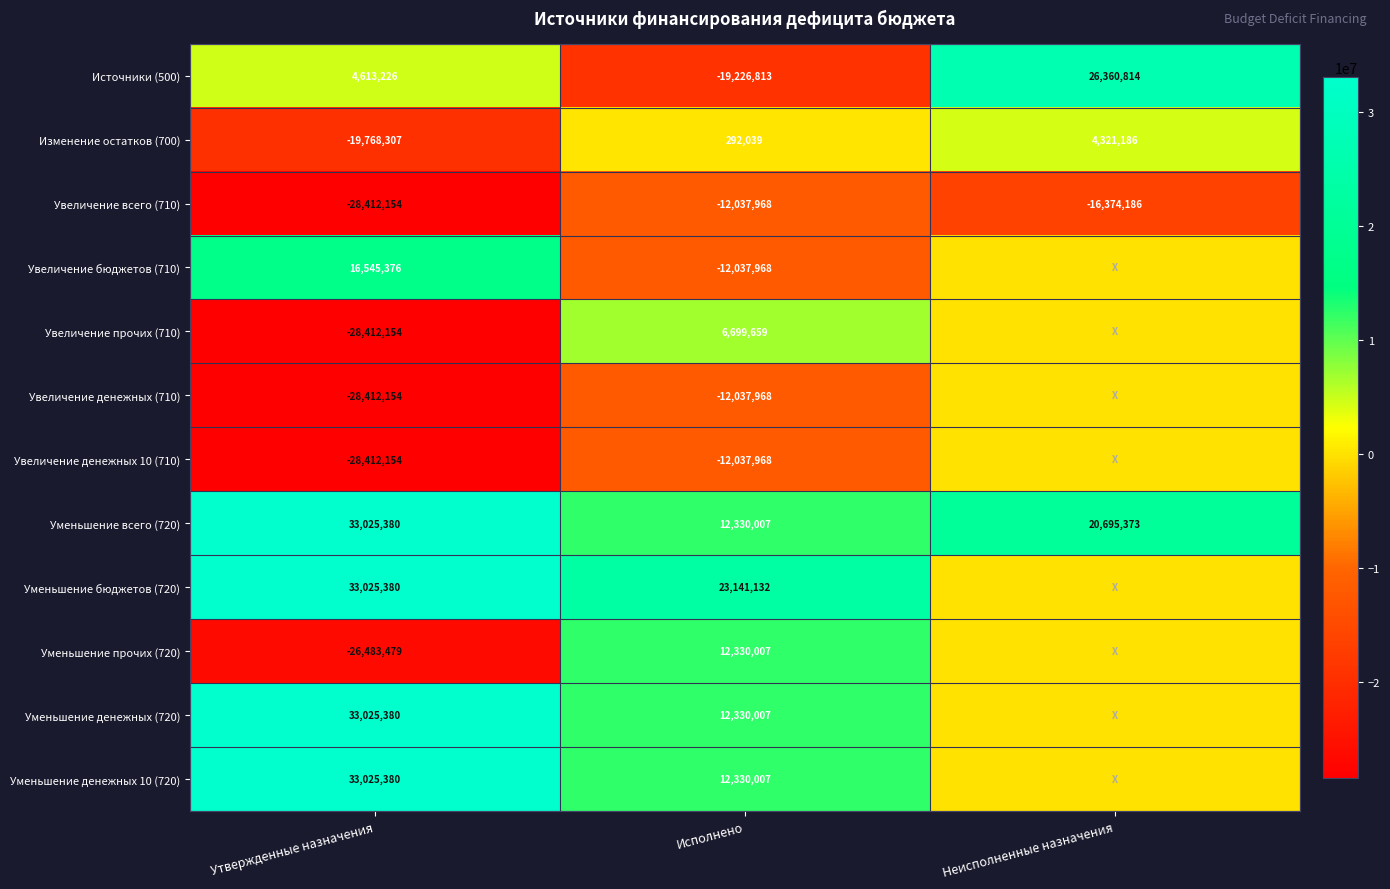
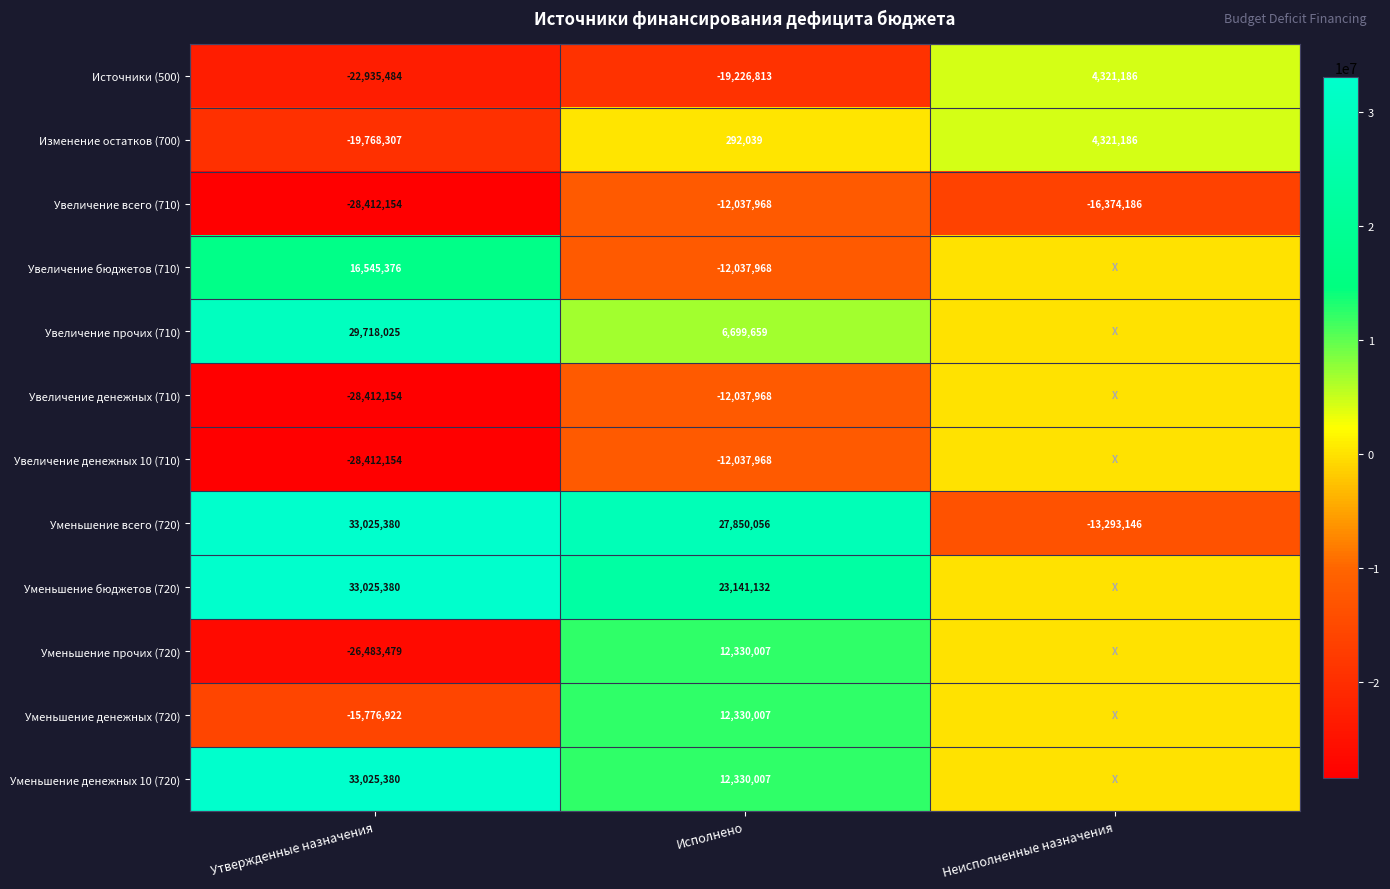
Источники (500), Утвержденные назначения: 4,613,226 -> -22,935,484
Источники (500), Неисполненные назначения: 26,360,814 -> 4,321,186
Увеличение прочих (710), Утвержденные назначения: -28,412,154 -> 29,718,025
Уменьшение всего (720), Исполнено: 12,330,007 -> 27,850,056
Уменьшение всего (720), Неисполненные назначения: 20,695,373 -> -13,293,146
Уменьшение денежных (720), Утвержденные назначения: 33,025,380 -> -15,776,922
